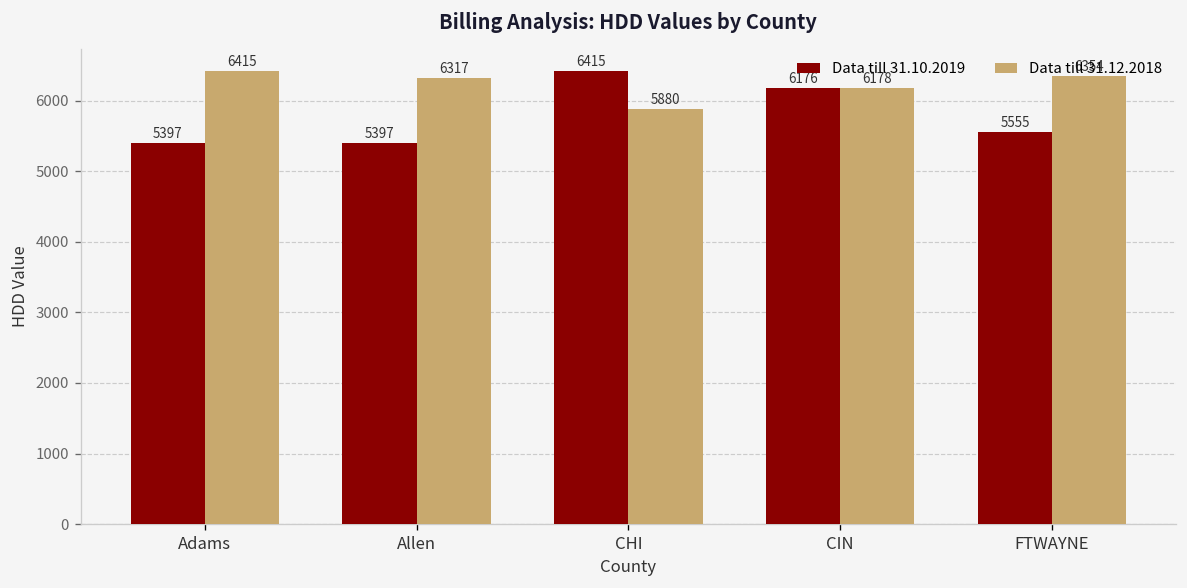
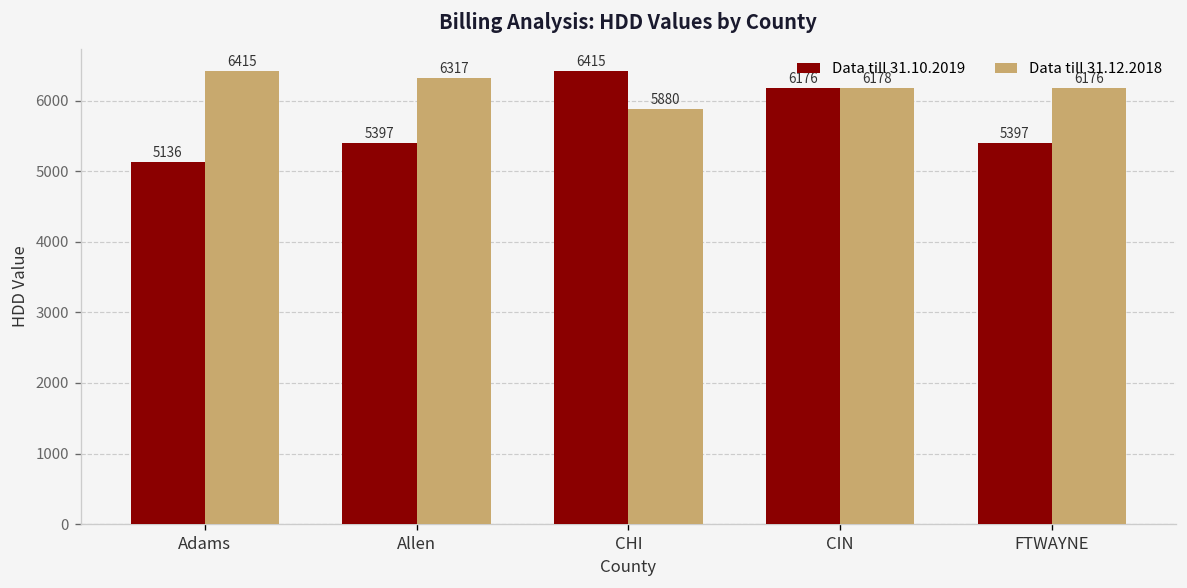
Data till 31.10.2019, Adams: 5397 -> 5136
Data till 31.10.2019, FTWAYNE: 5555 -> 5397
Data till 31.12.2018, FTWAYNE: 6354 -> 6176
